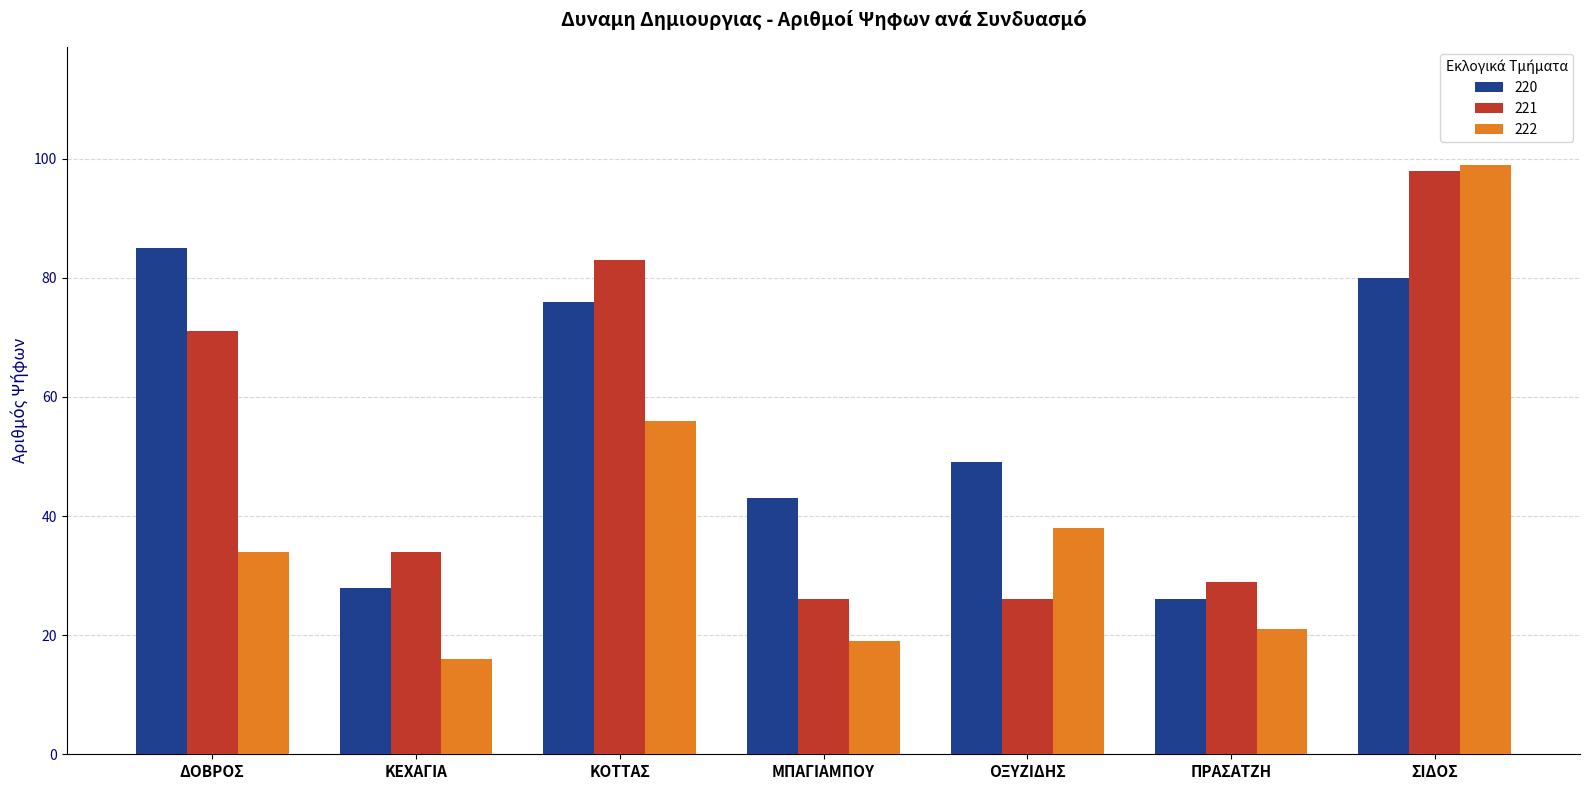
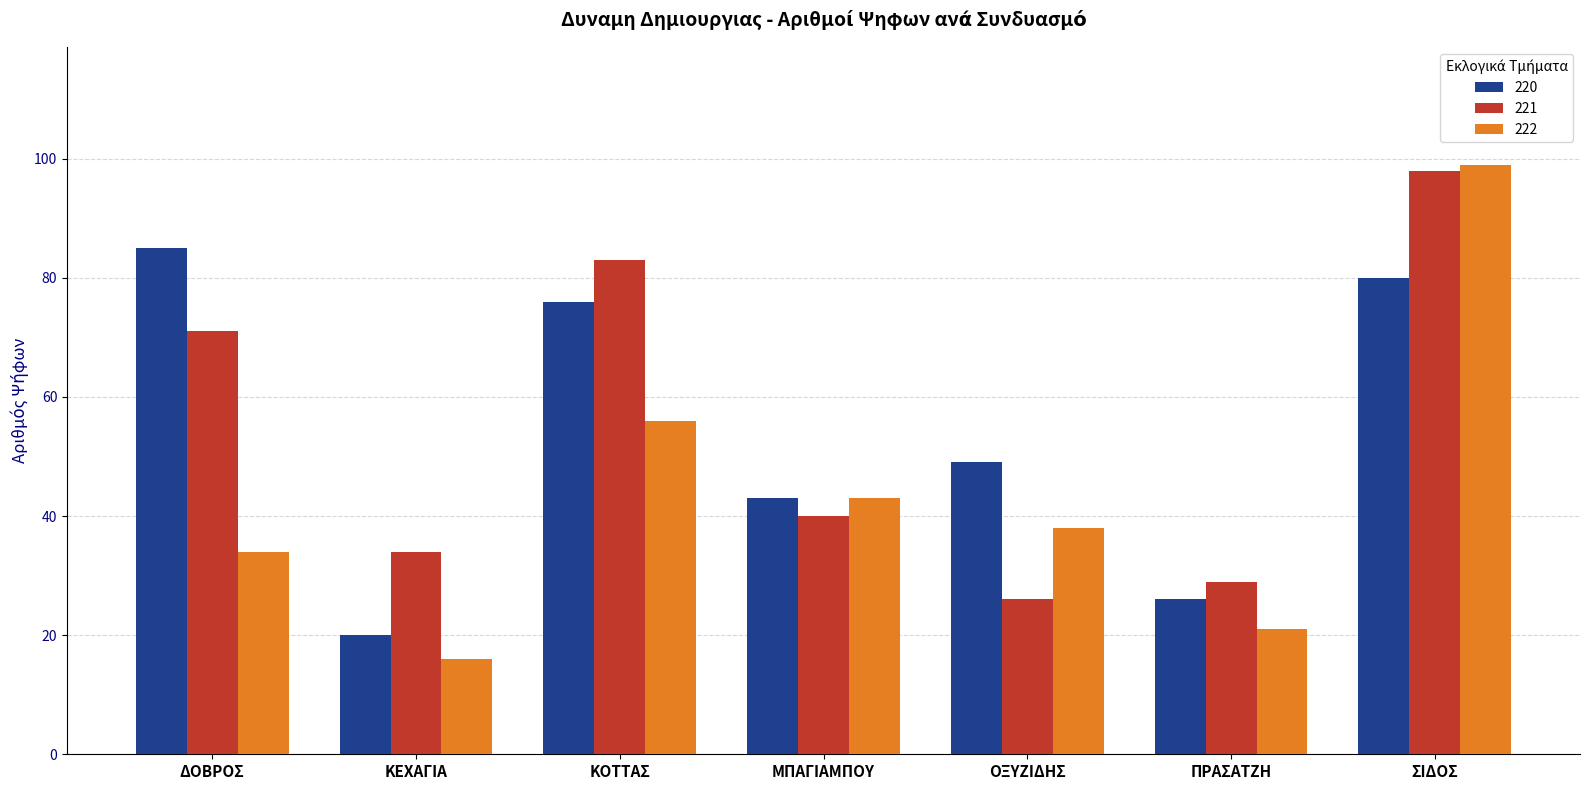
220, ΚΕΧΑΓΙΑ: 28 -> 20
221, ΜΠΑΓΙΑΜΠΟΥ: 26 -> 40
222, ΜΠΑΓΙΑΜΠΟΥ: 19 -> 43
